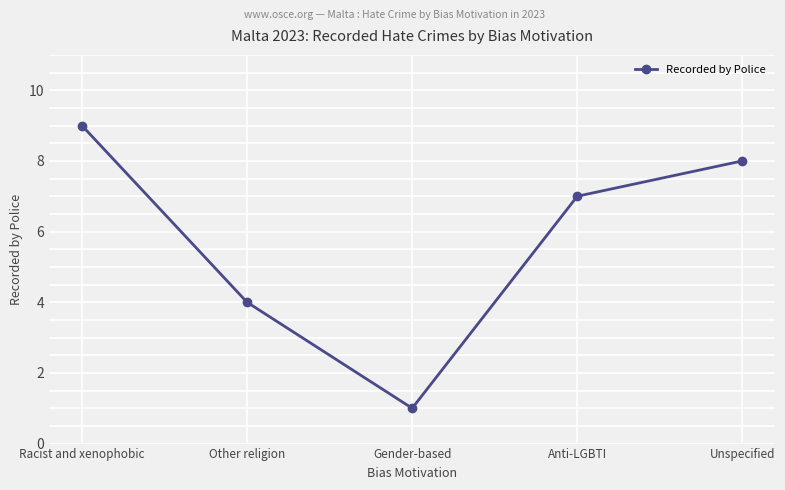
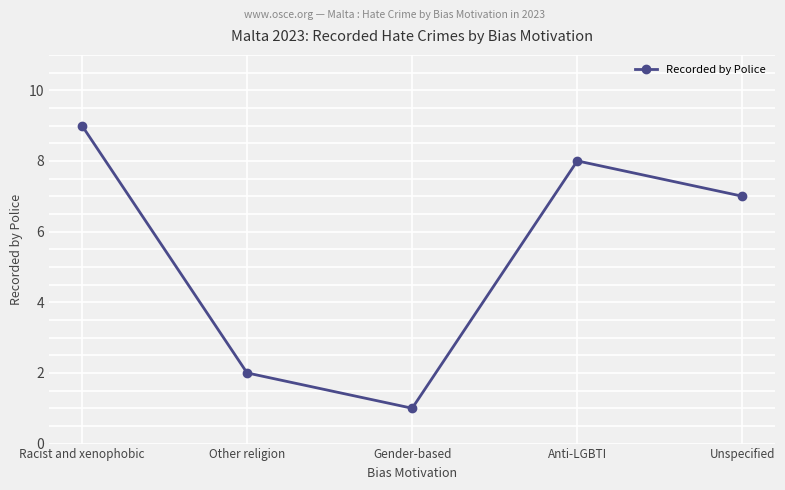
Other religion: 4 -> 2
Anti-LGBTI: 7 -> 8
Unspecified: 8 -> 7
